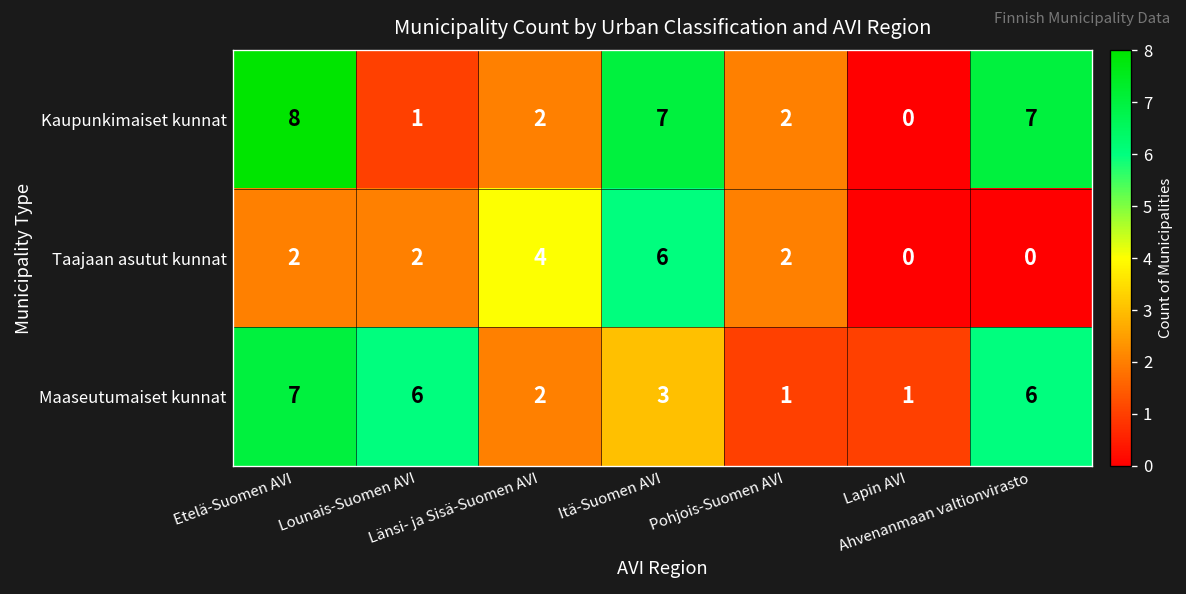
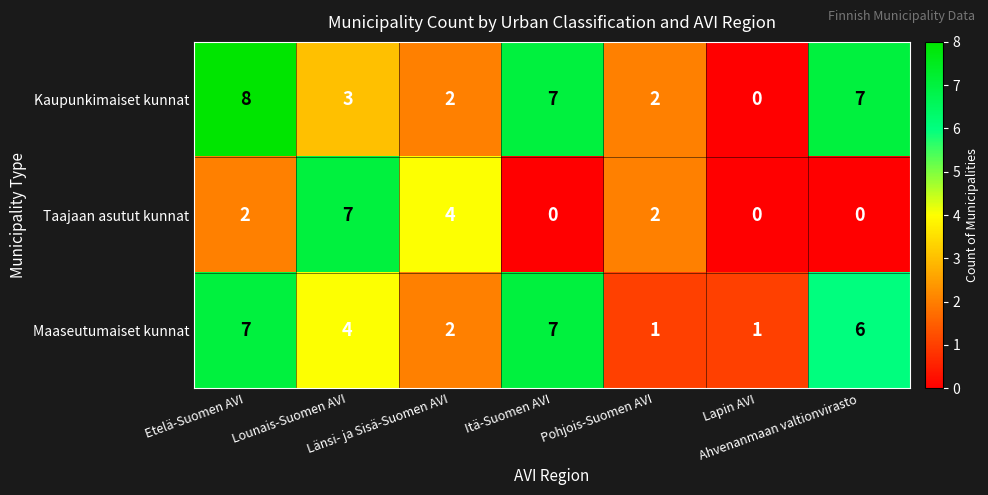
Kaupunkimaiset kunnat, Lounais-Suomen AVI: 1 -> 3
Taajaan asutut kunnat, Lounais-Suomen AVI: 2 -> 7
Taajaan asutut kunnat, Itä-Suomen AVI: 6 -> 0
Maaseutumaiset kunnat, Lounais-Suomen AVI: 6 -> 4
Maaseutumaiset kunnat, Itä-Suomen AVI: 3 -> 7
